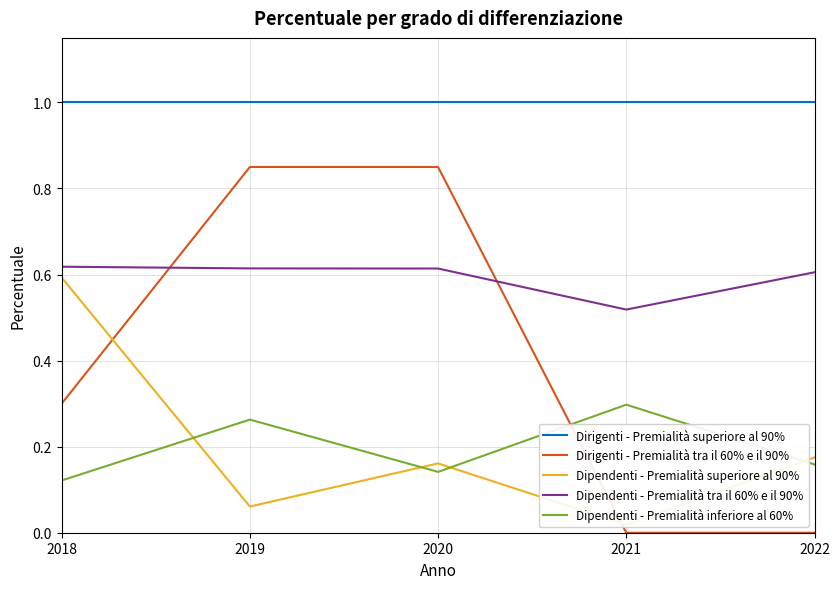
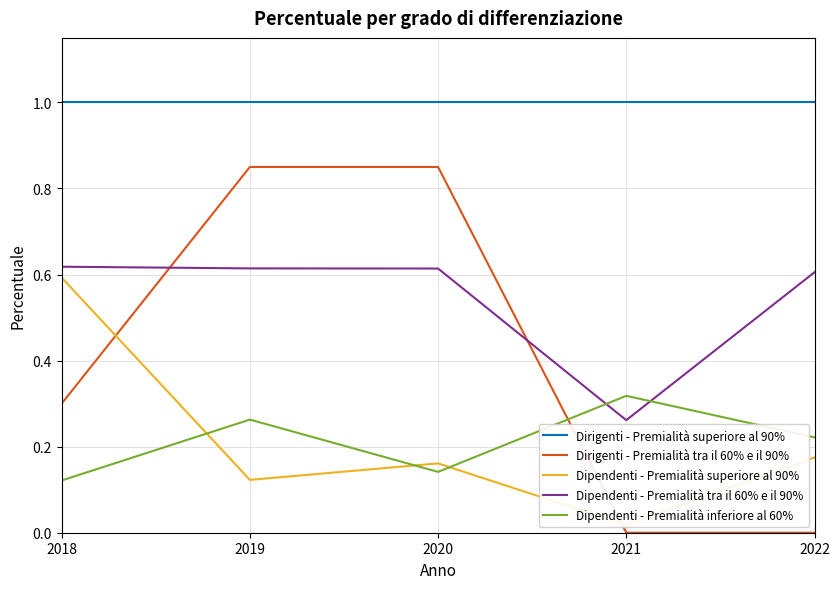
Dipendenti - Premialità superiore al 90%, 2019: 0.06 -> 0.12
Dipendenti - Premialità tra il 60% e il 90%, 2021: 0.52 -> 0.26
Dipendenti - Premialità inferiore al 60%, 2021: 0.30 -> 0.32
Dipendenti - Premialità inferiore al 60%, 2022: 0.16 -> 0.22
